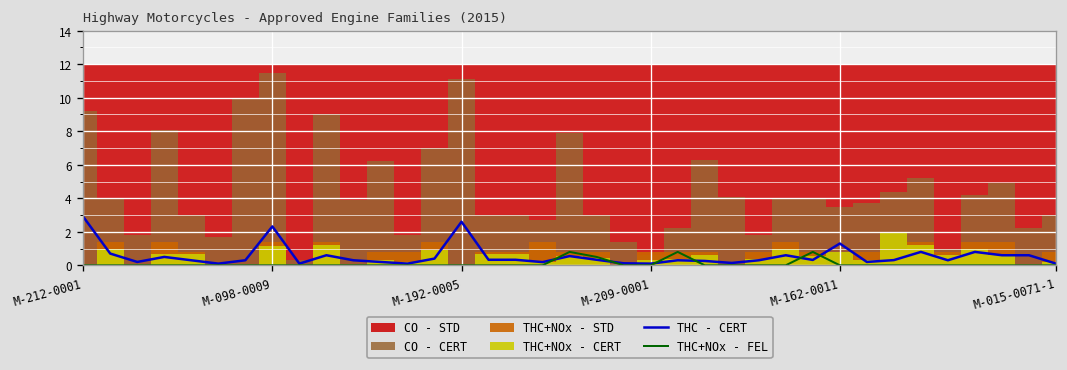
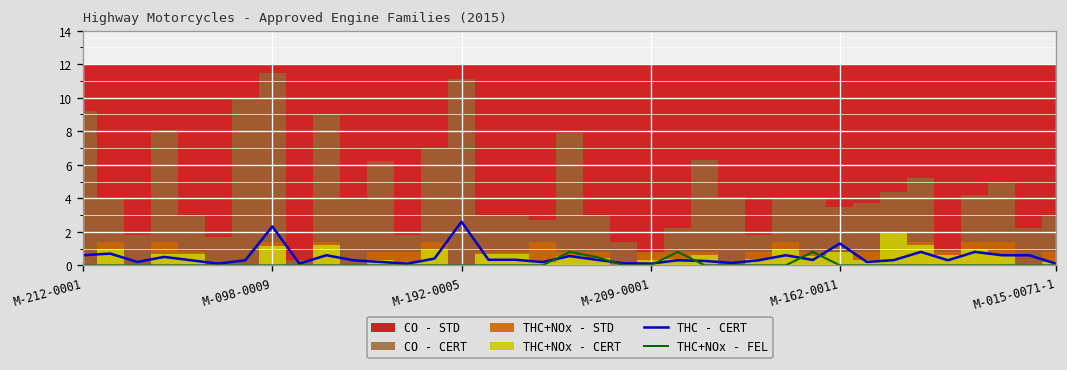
THC - CERT, M-212-0001: 2.9 -> 0.6
